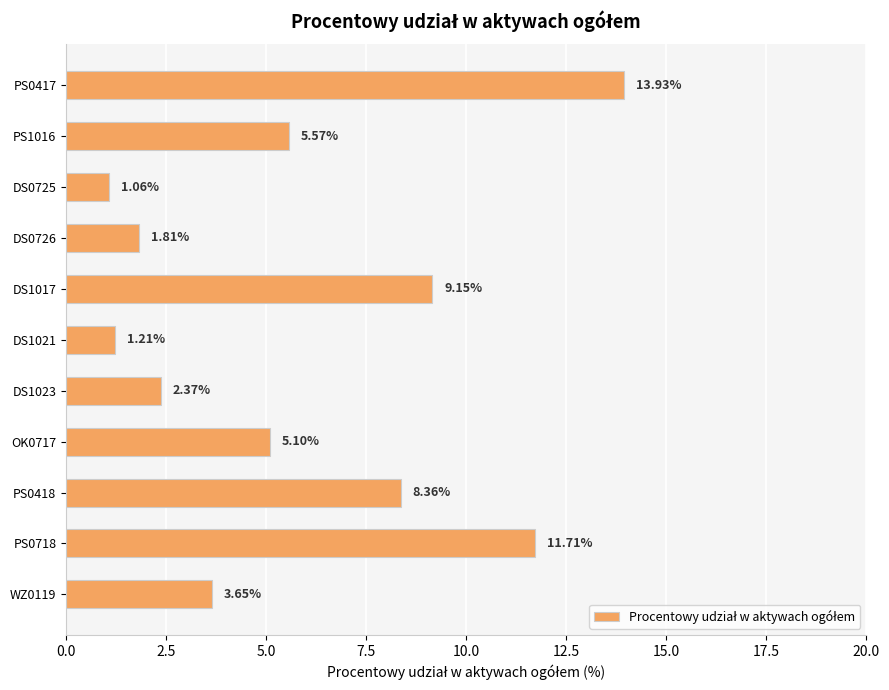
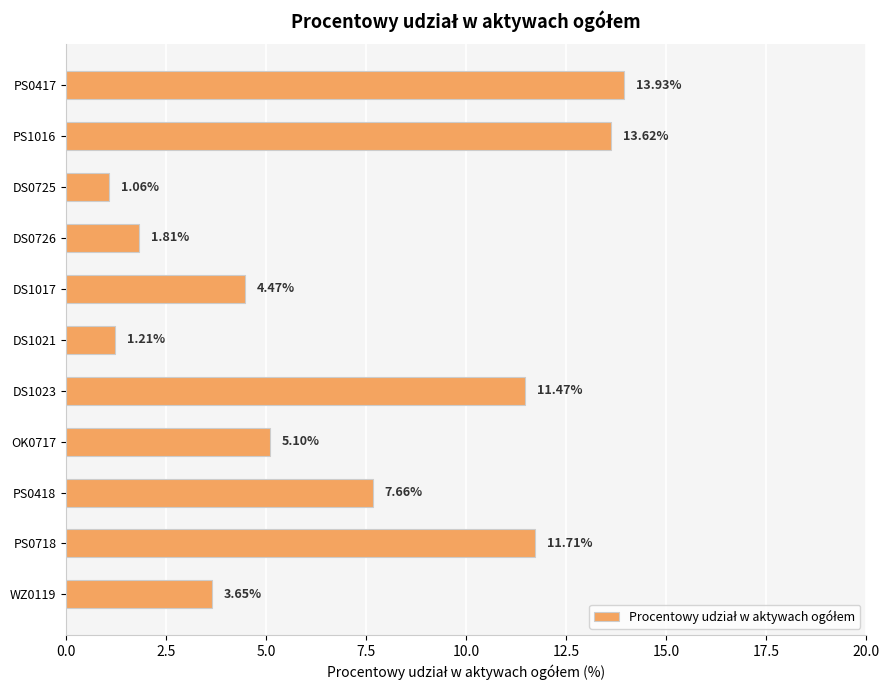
PS1016: 5.57% -> 13.62%
DS1017: 9.15% -> 4.47%
DS1023: 2.37% -> 11.47%
PS0418: 8.36% -> 7.66%
